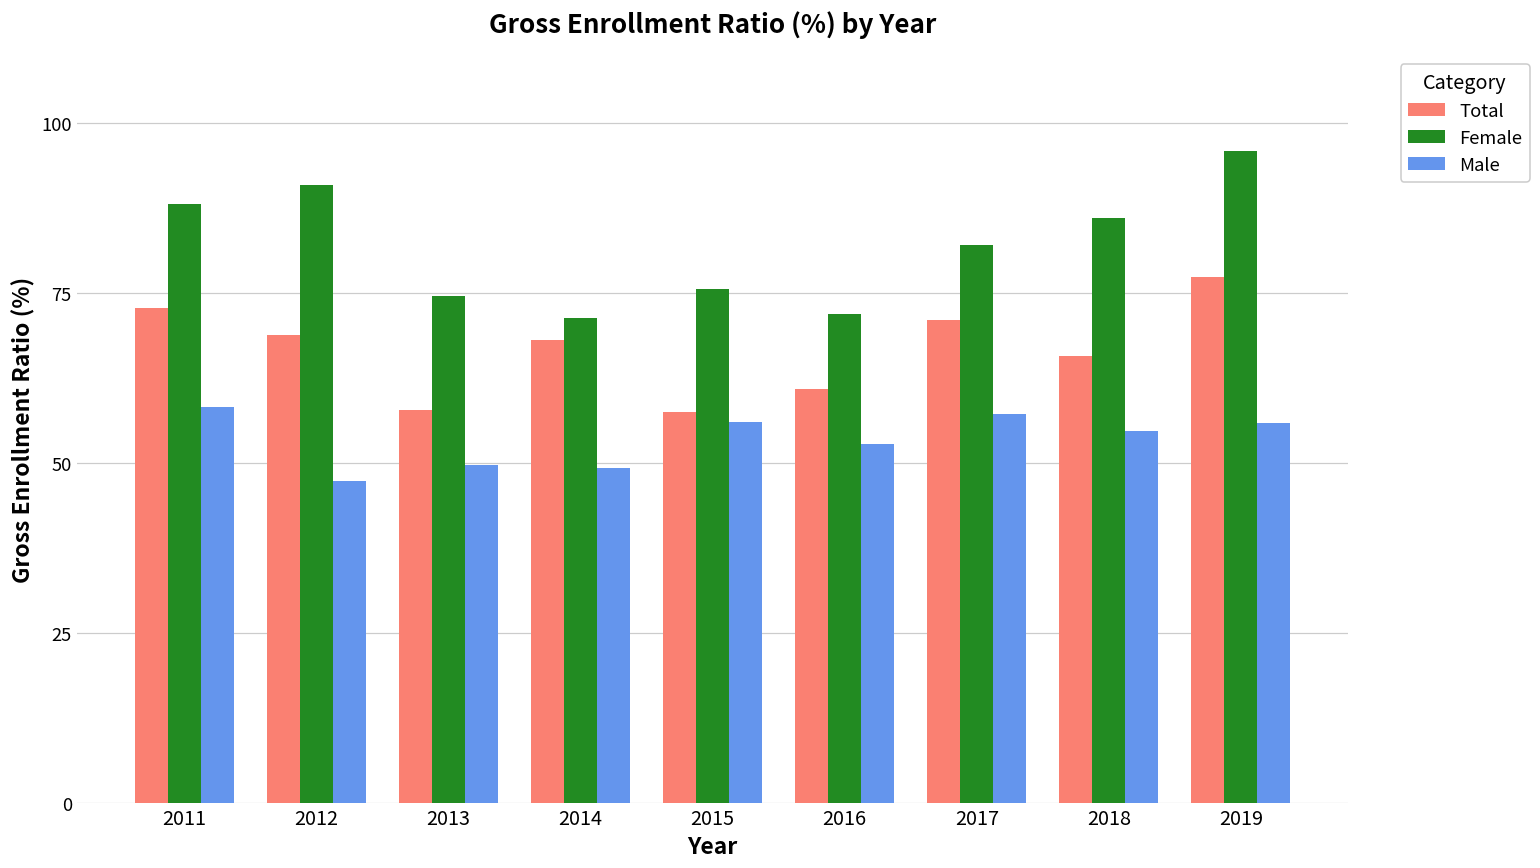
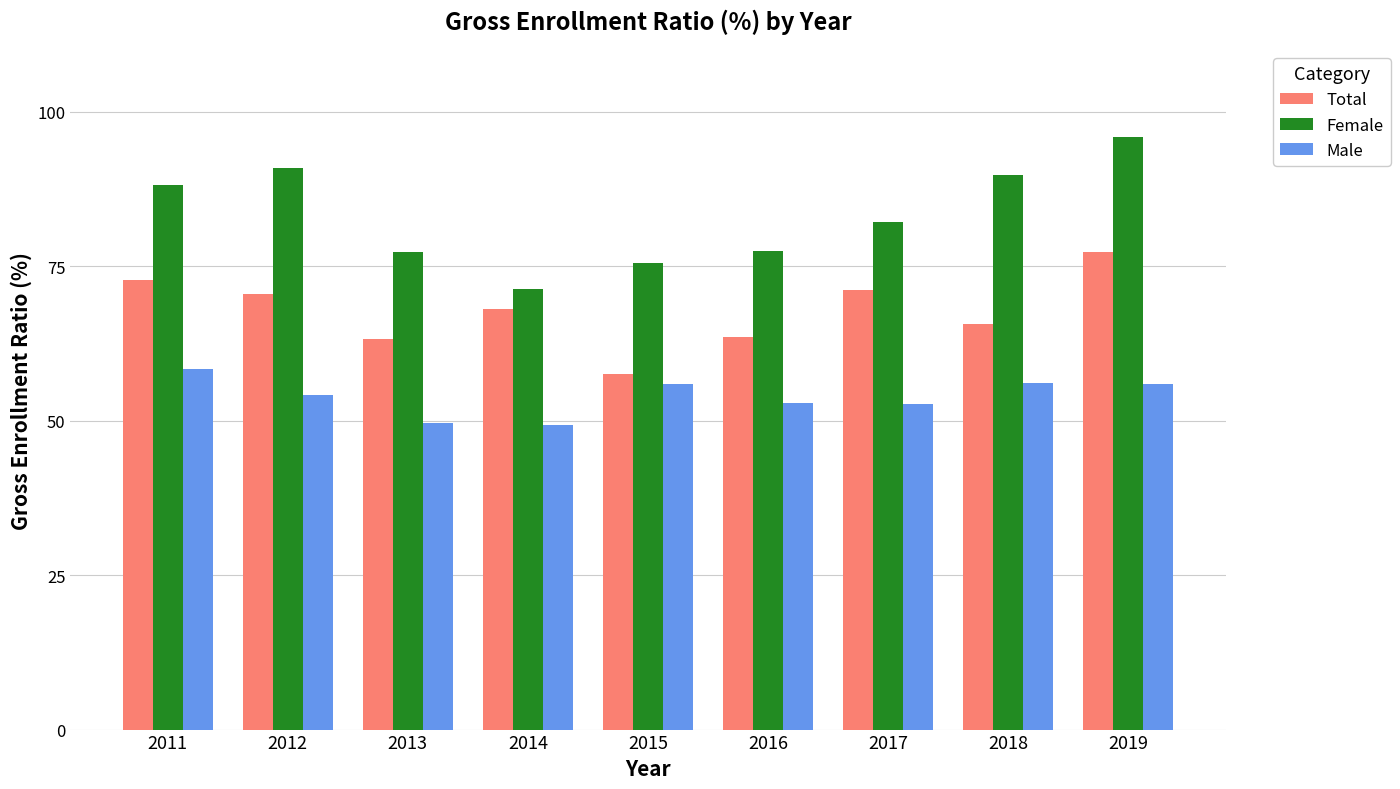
Total, 2012: 69 -> 71
Male, 2012: 47 -> 54
Total, 2013: 58 -> 63
Female, 2013: 75 -> 77
Total, 2016: 61 -> 64
Female, 2016: 72 -> 78
Male, 2017: 57 -> 53
Female, 2018: 86 -> 90
Male, 2018: 55 -> 56
